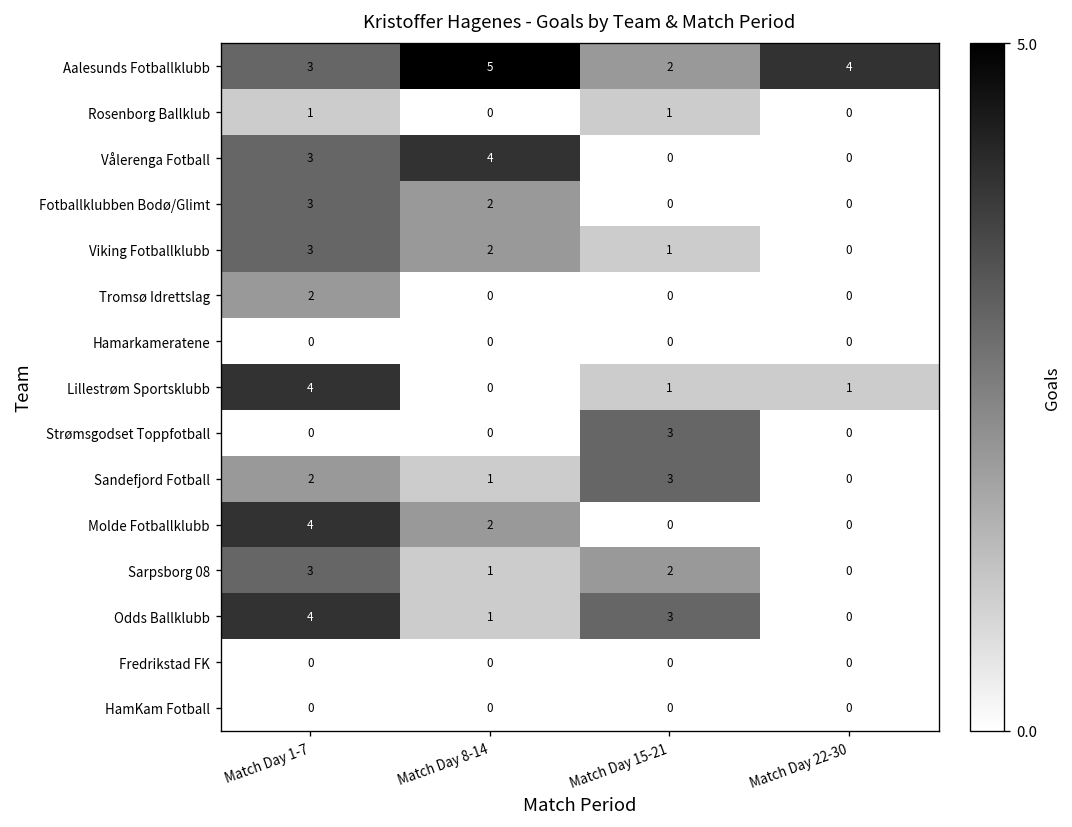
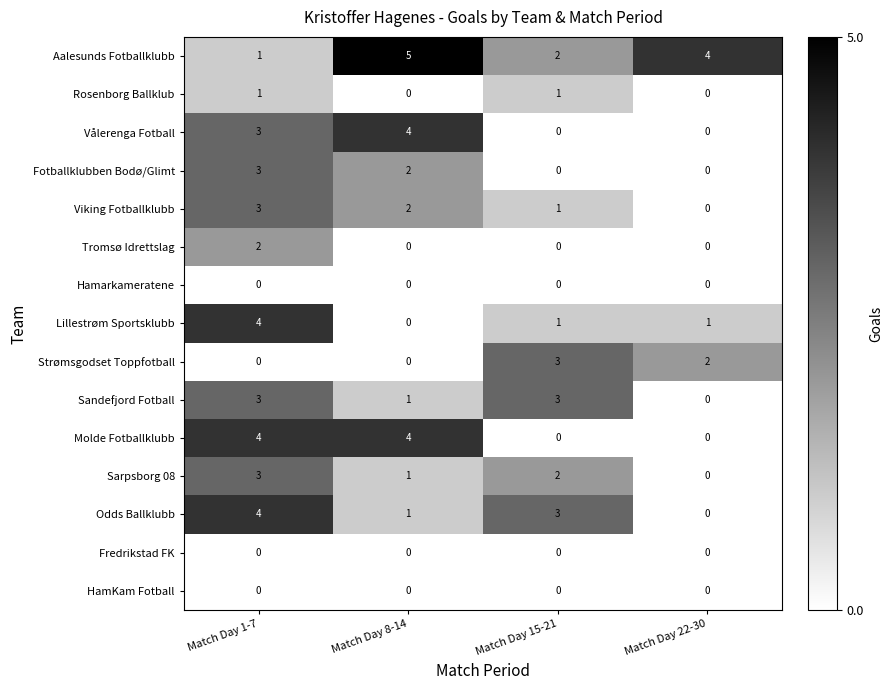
Aalesunds Fotballklubb, Match Day 1-7: 3 -> 1
Strømsgodset Toppfotball, Match Day 22-30: 0 -> 2
Sandefjord Fotball, Match Day 1-7: 2 -> 3
Molde Fotballklubb, Match Day 8-14: 2 -> 4
